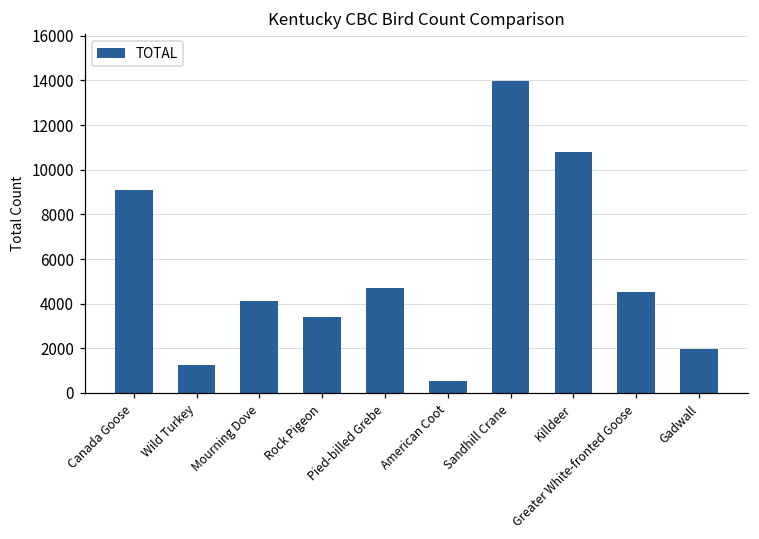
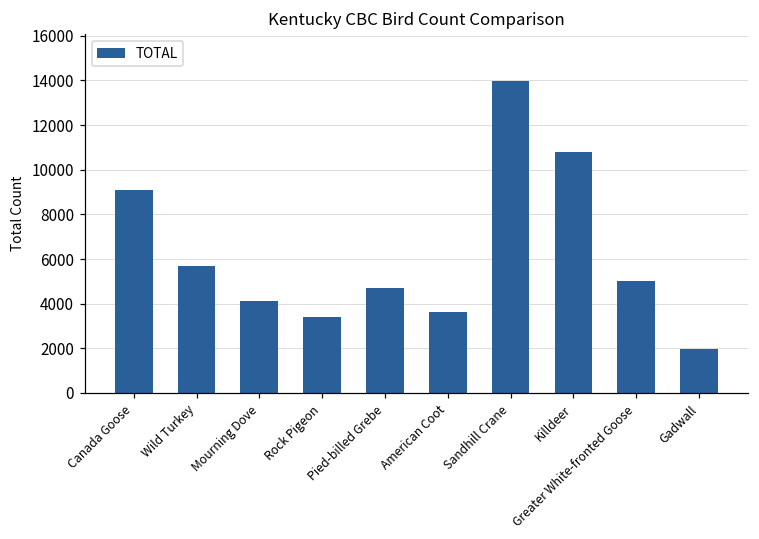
Wild Turkey: 1300 -> 5700
American Coot: 500 -> 3600
Greater White-fronted Goose: 4500 -> 5000
